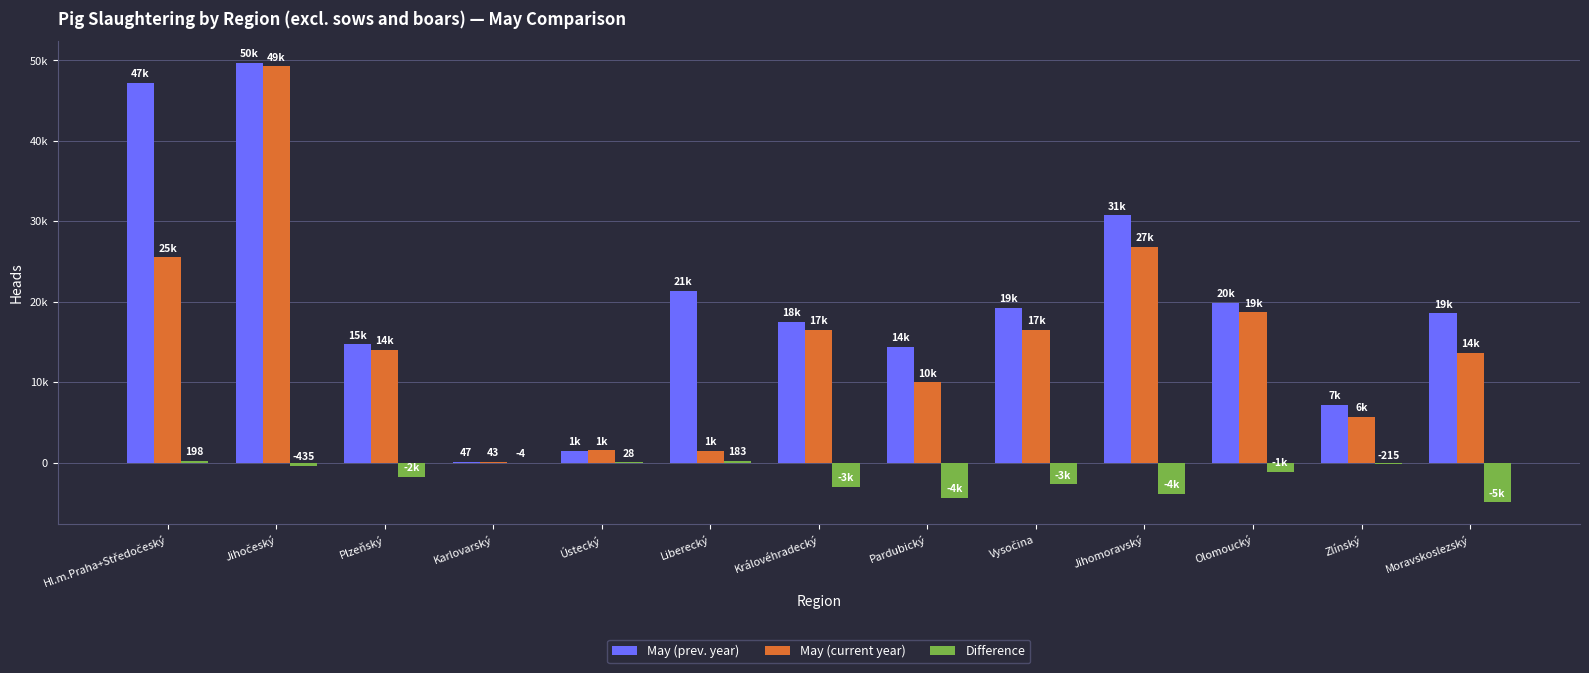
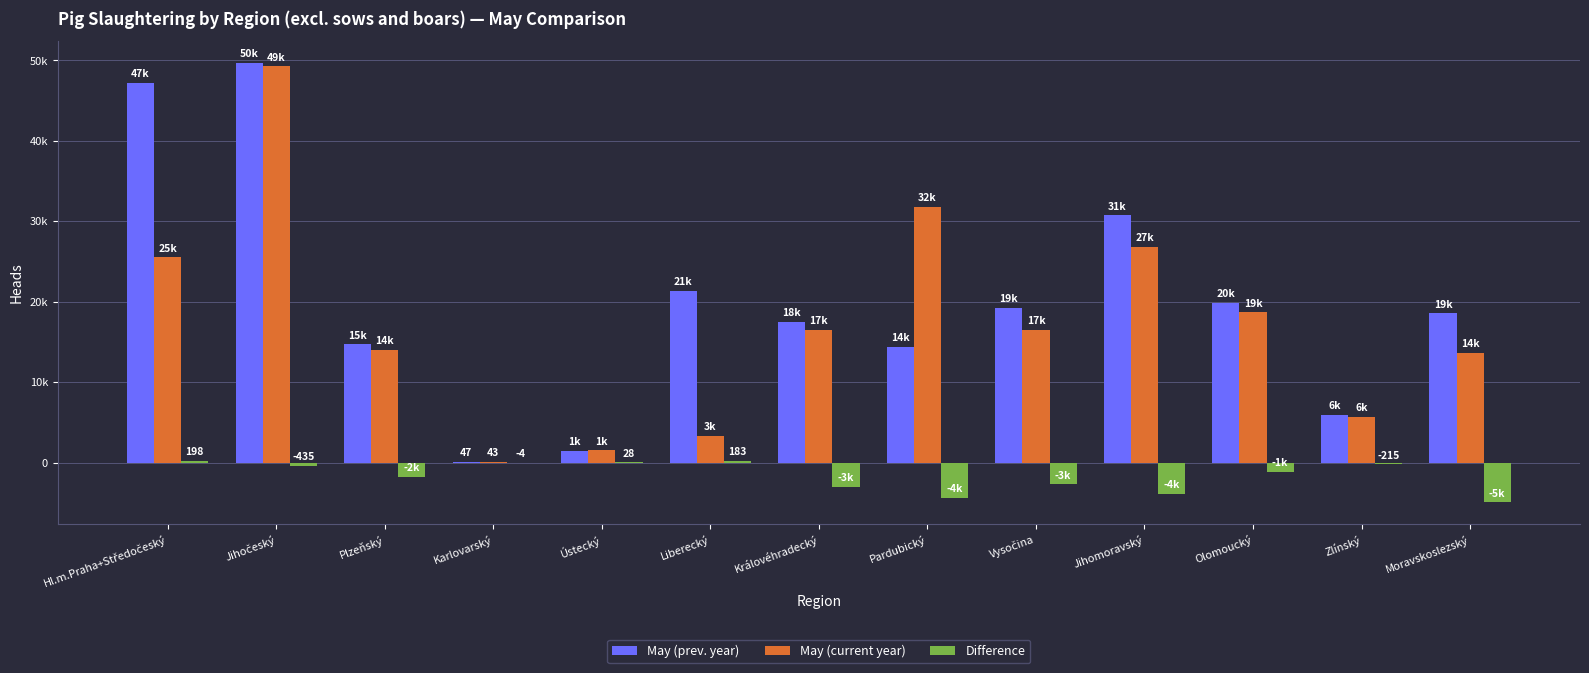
May (current year), Liberecký: 1k -> 3k
May (current year), Pardubický: 10k -> 32k
May (prev. year), Zlínský: 7k -> 6k
